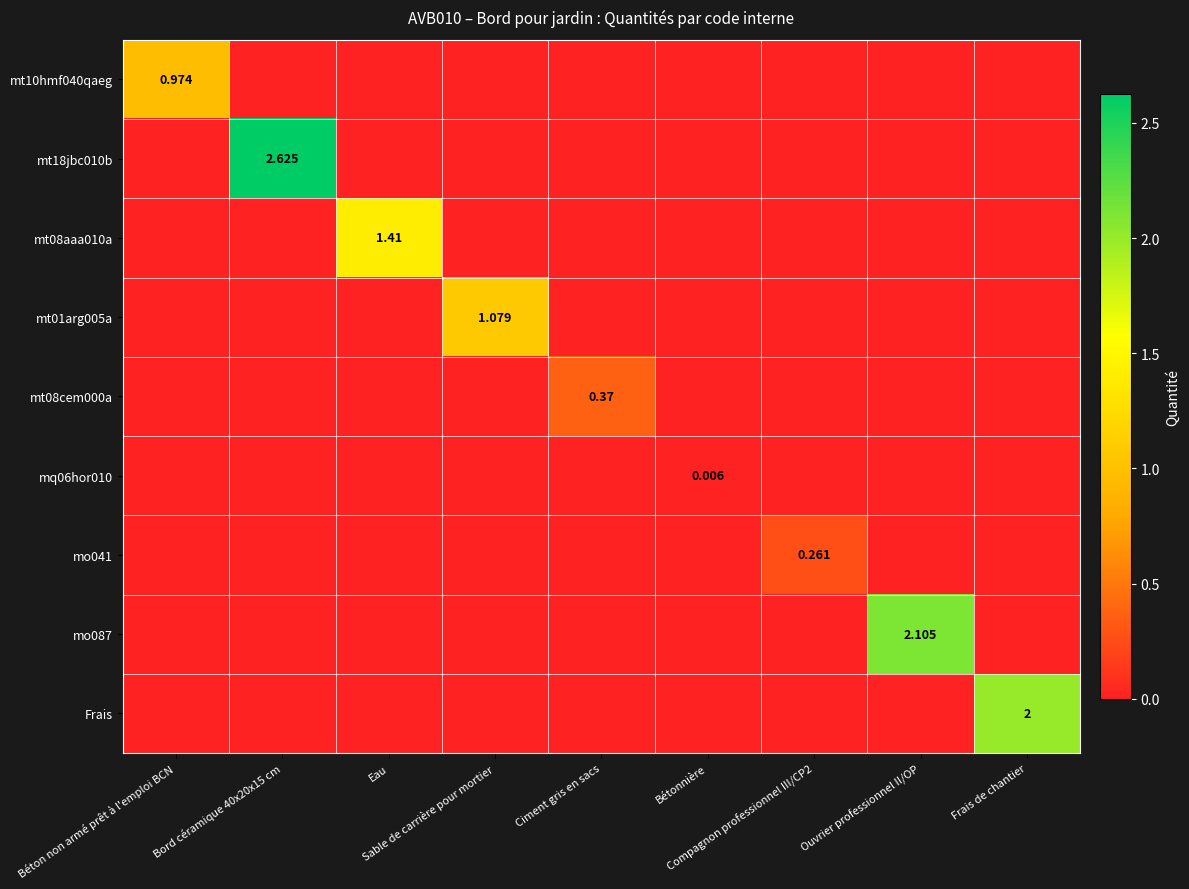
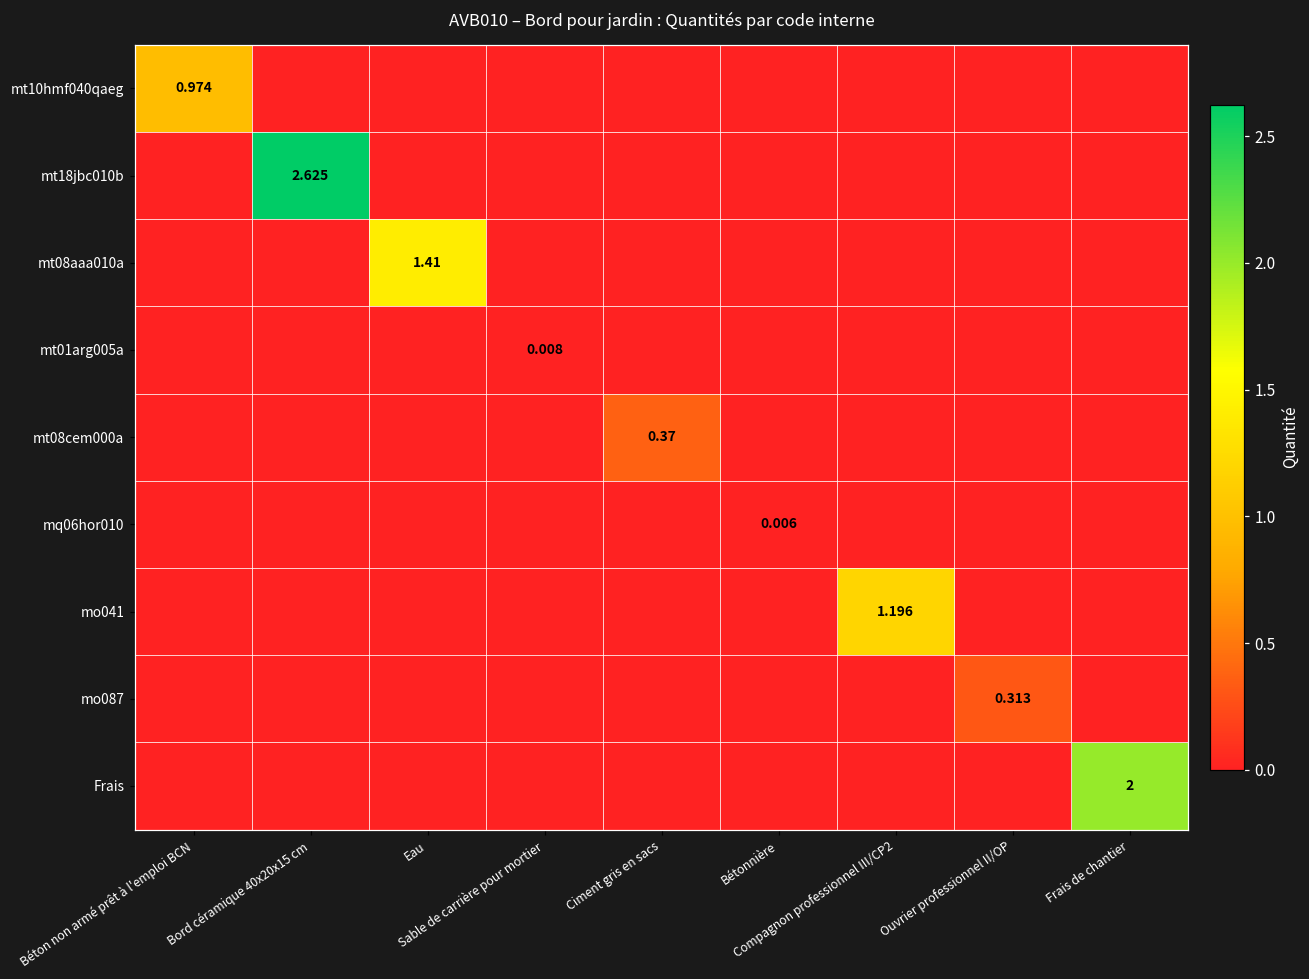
mt01arg005a, Sable de carrière pour mortier: 1.079 -> 0.008
mo041, Compagnon professionnel III/CP2: 0.261 -> 1.196
mo087, Ouvrier professionnel II/OP: 2.105 -> 0.313
